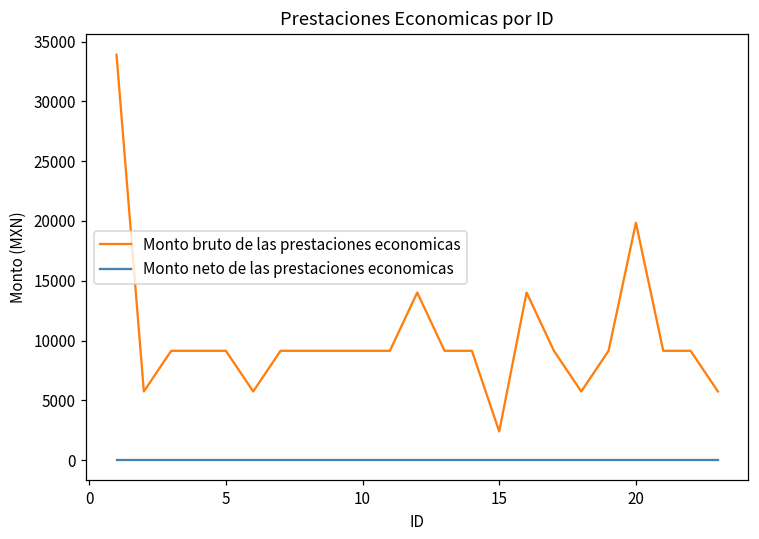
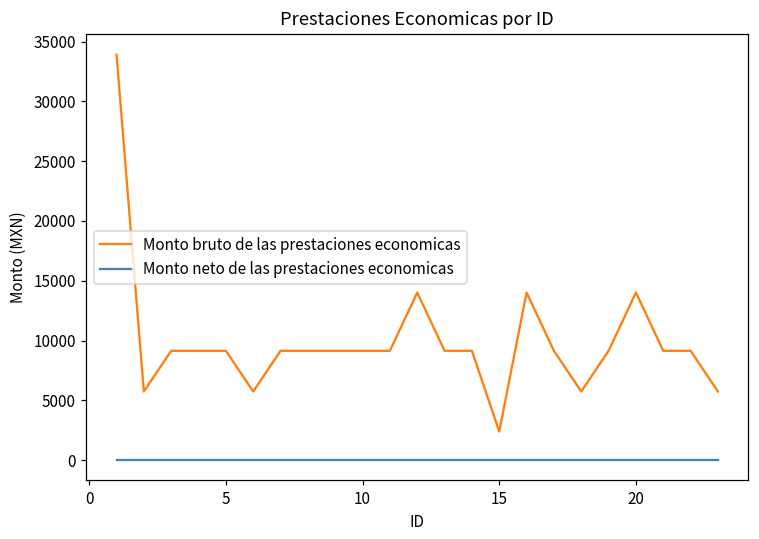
Monto bruto de las prestaciones economicas, 20: 19900 -> 14000
